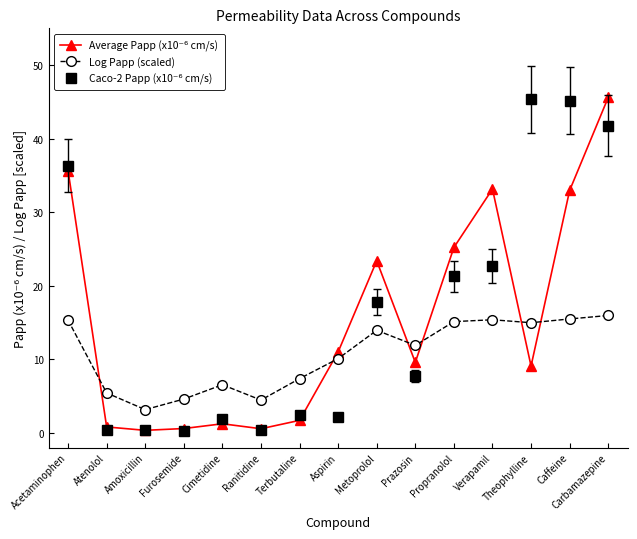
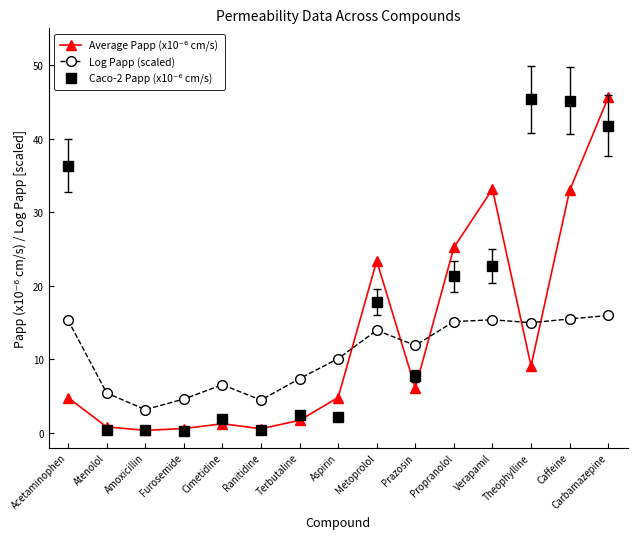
Average Papp (x10⁻⁶ cm/s), Acetaminophen: 36 -> 5
Average Papp (x10⁻⁶ cm/s), Aspirin: 11 -> 5
Average Papp (x10⁻⁶ cm/s), Prazosin: 10 -> 6
